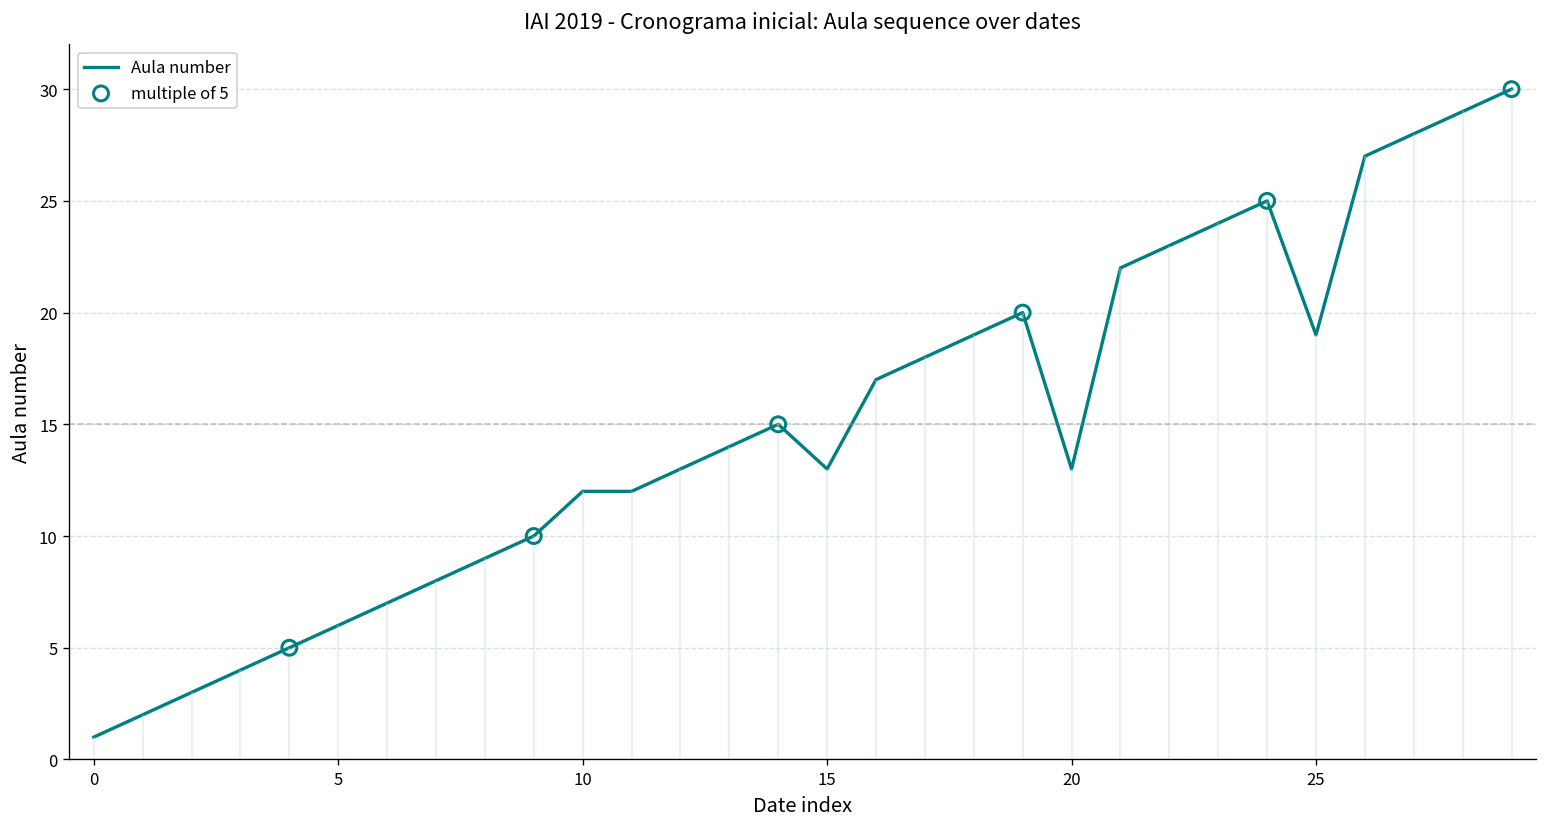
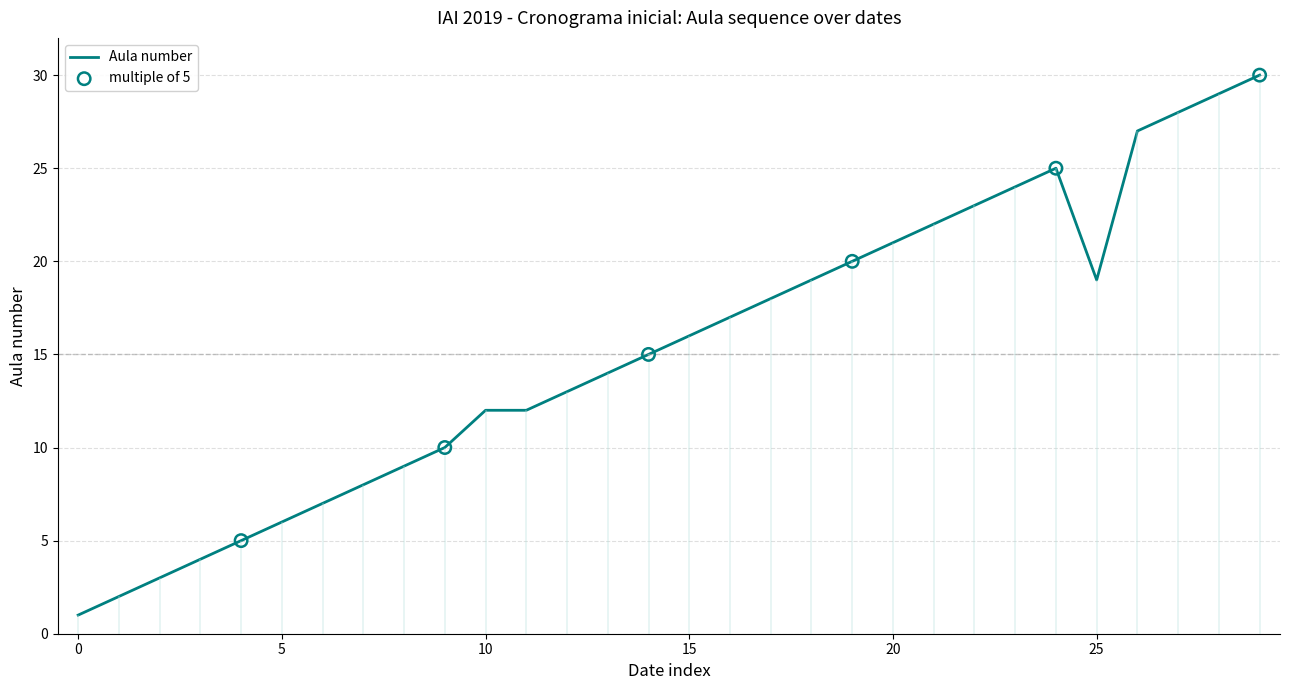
Aula number, 15: 13 -> 16
Aula number, 20: 13 -> 21
